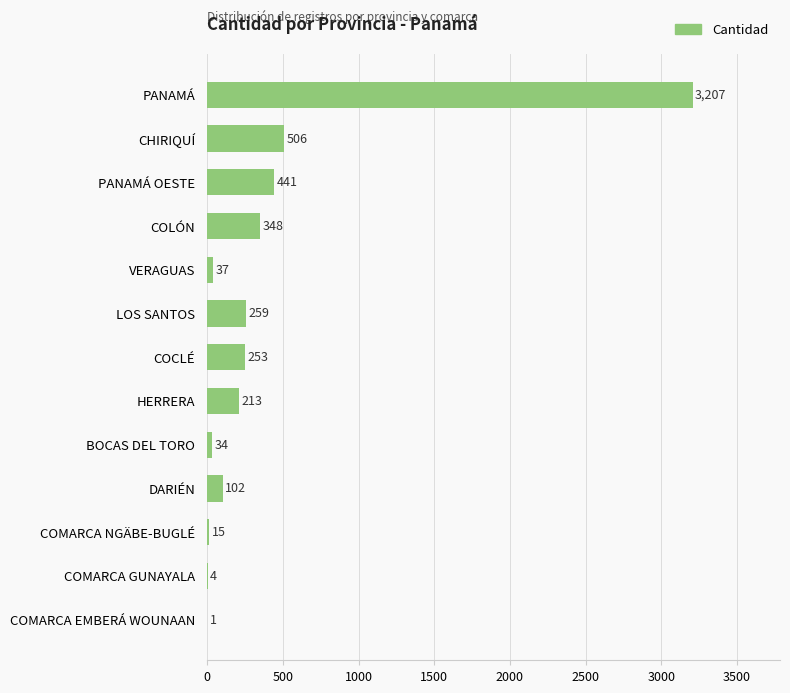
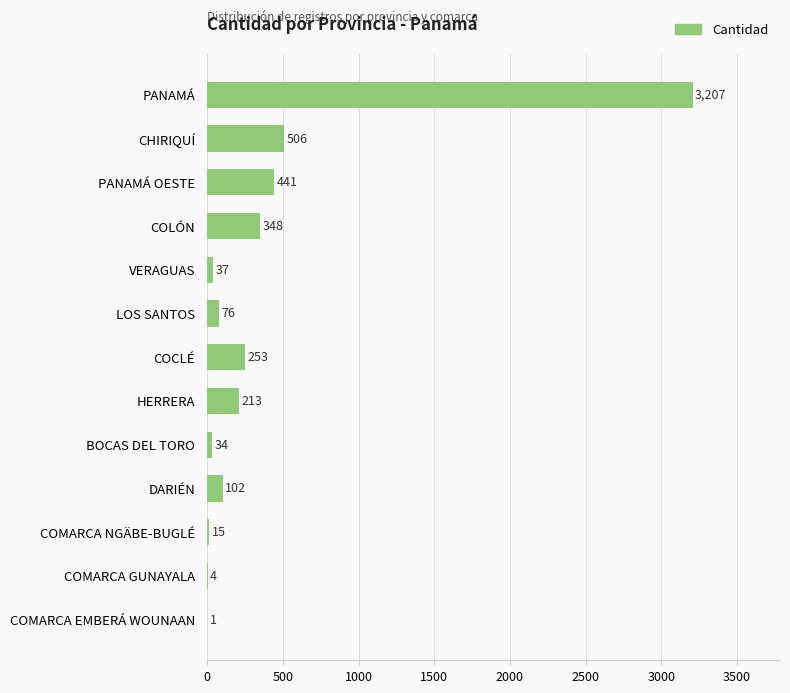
LOS SANTOS: 259 -> 76
